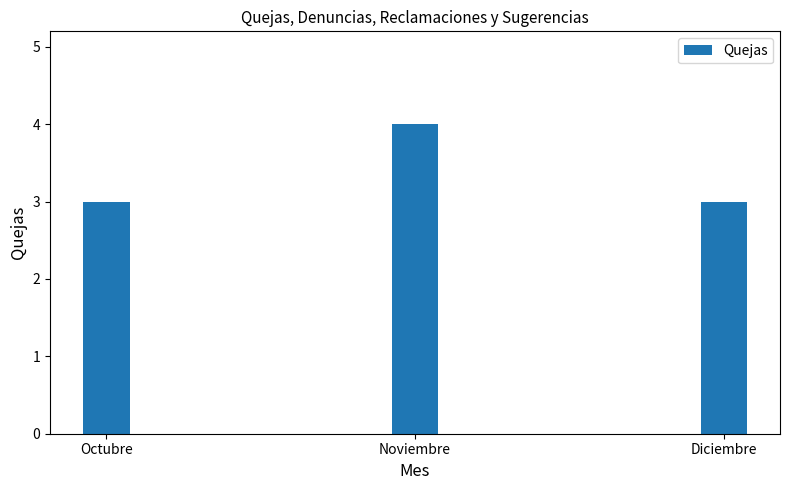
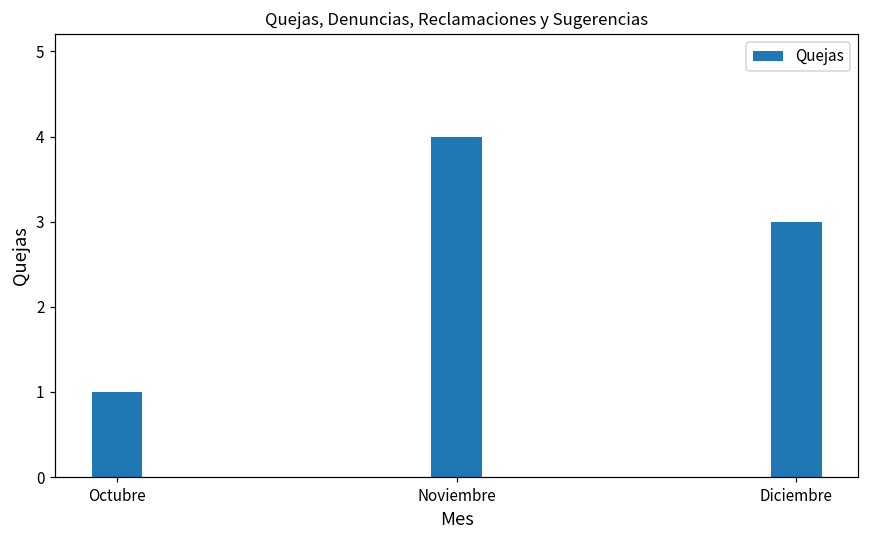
Octubre: 3 -> 1
